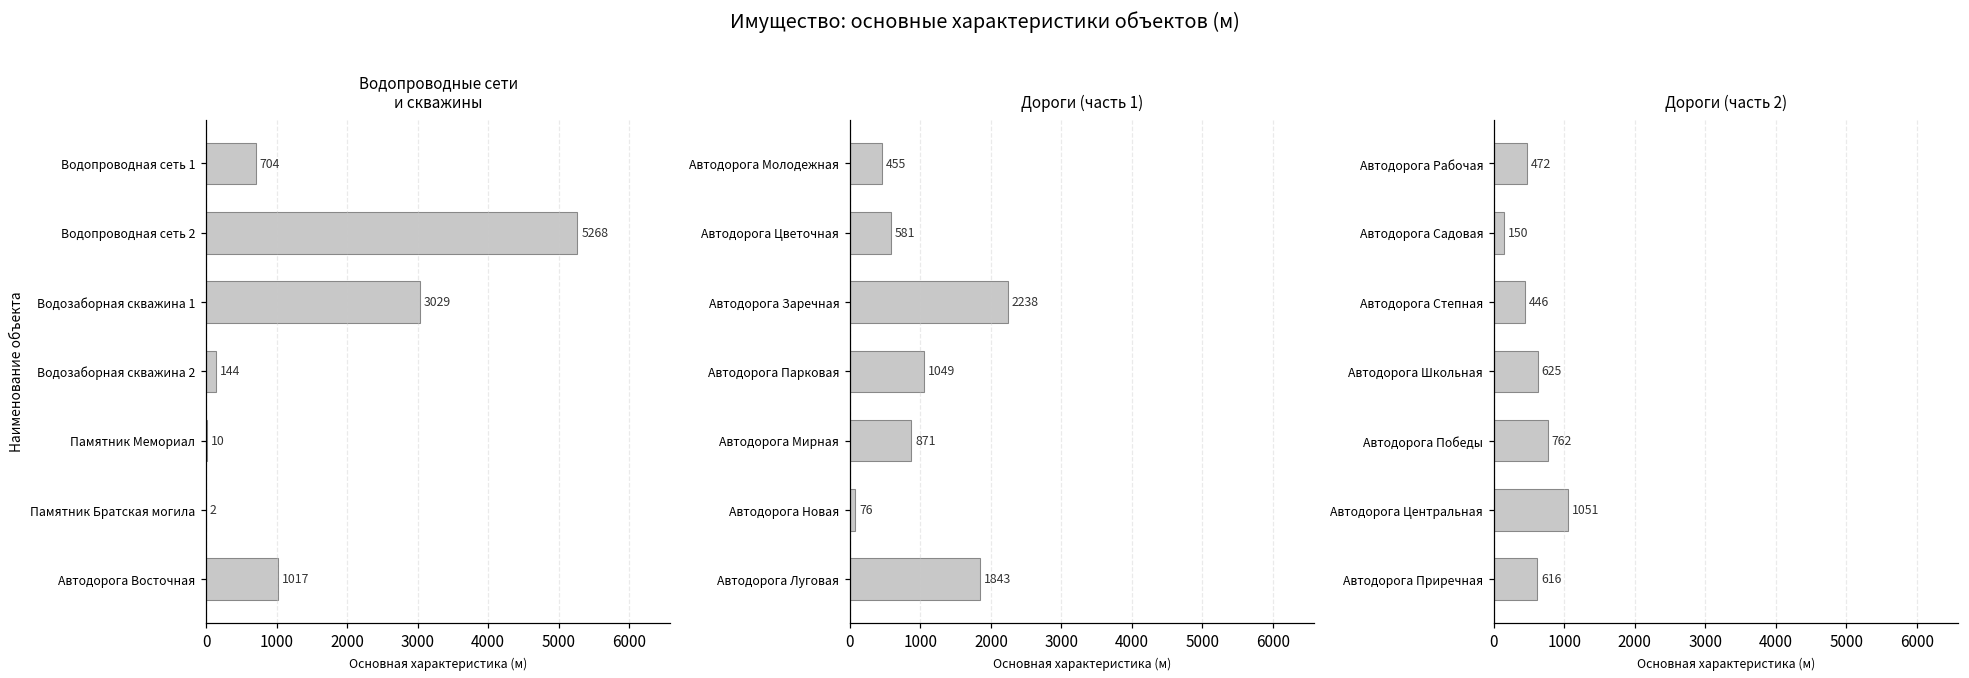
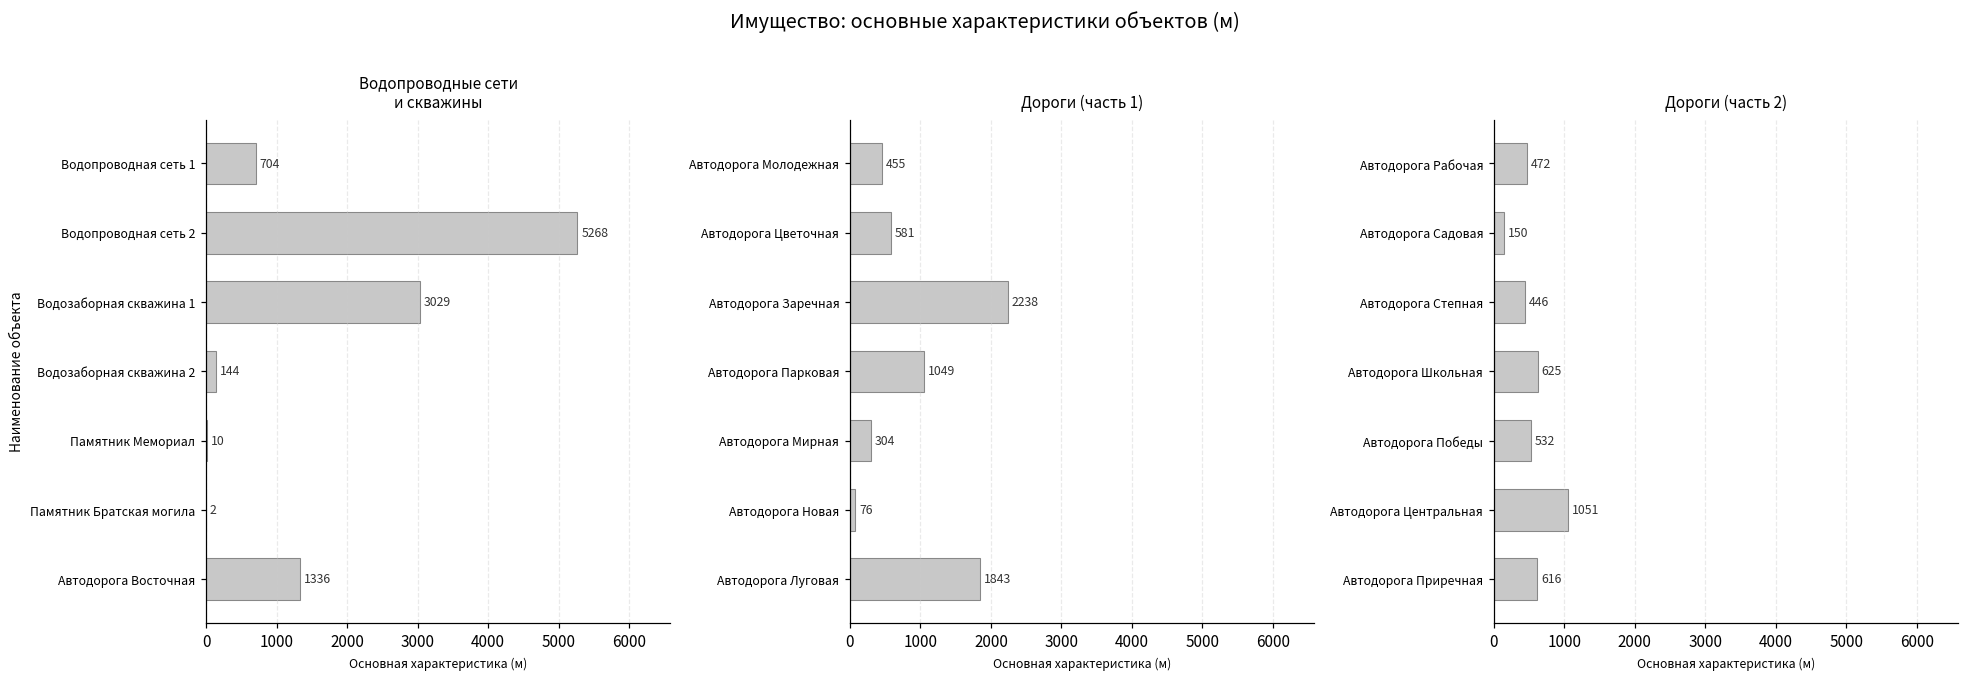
Водопроводные сети и скважины, Автодорога Восточная: 1017 -> 1336
Дороги (часть 1), Автодорога Мирная: 871 -> 304
Дороги (часть 2), Автодорога Победы: 762 -> 532
